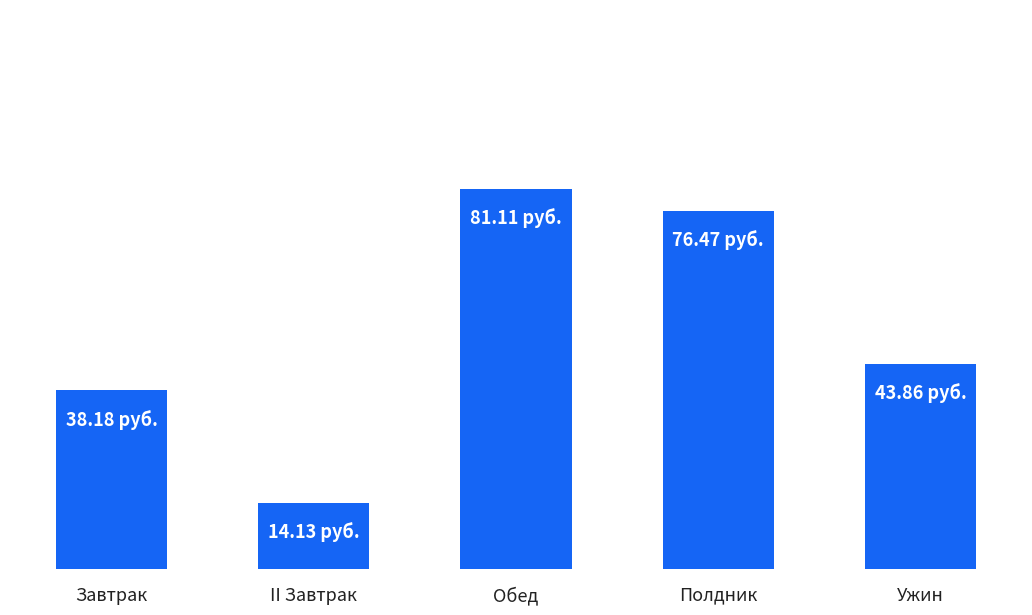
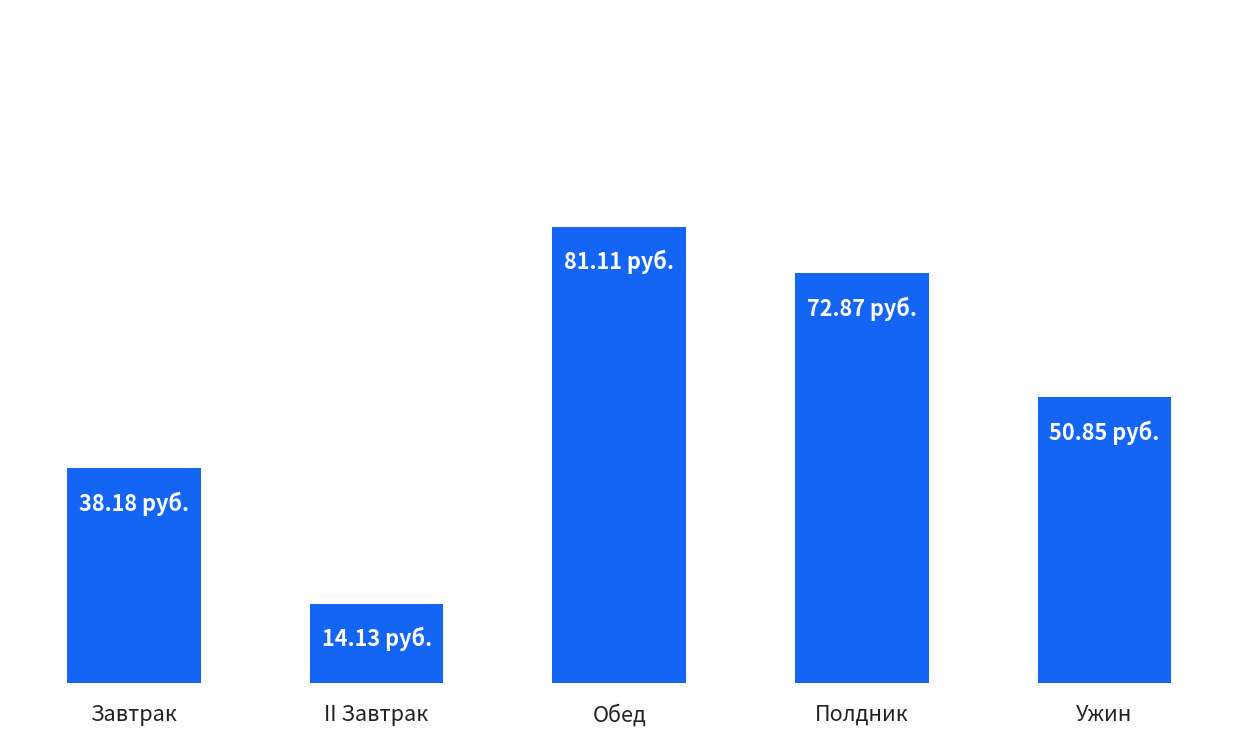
Полдник: 76.47 -> 72.87
Ужин: 43.86 -> 50.85
